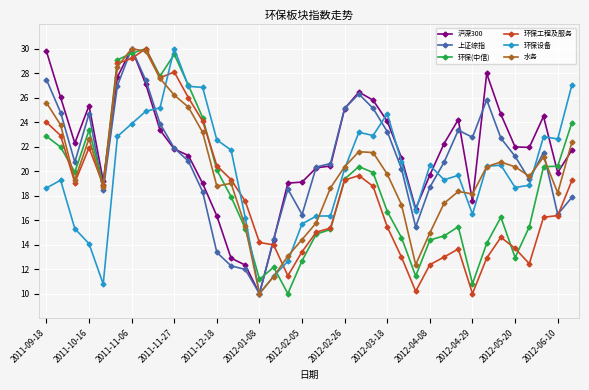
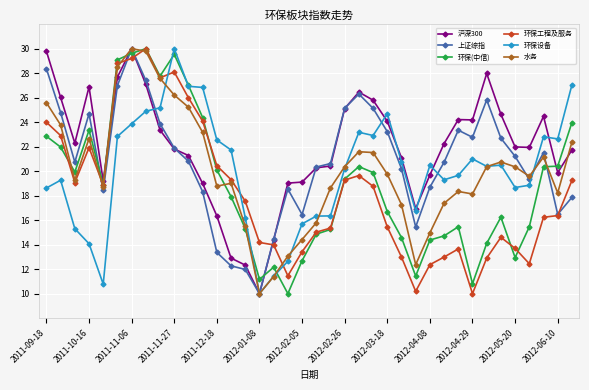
上证综指, 2011-09-18: 27.5 -> 28.4
沪深300, 2011-10-16: 25.4 -> 26.9
沪深300, 2012-04-29: 17.5 -> 24.2
环保设备, 2012-04-29: 16.5 -> 21.0
